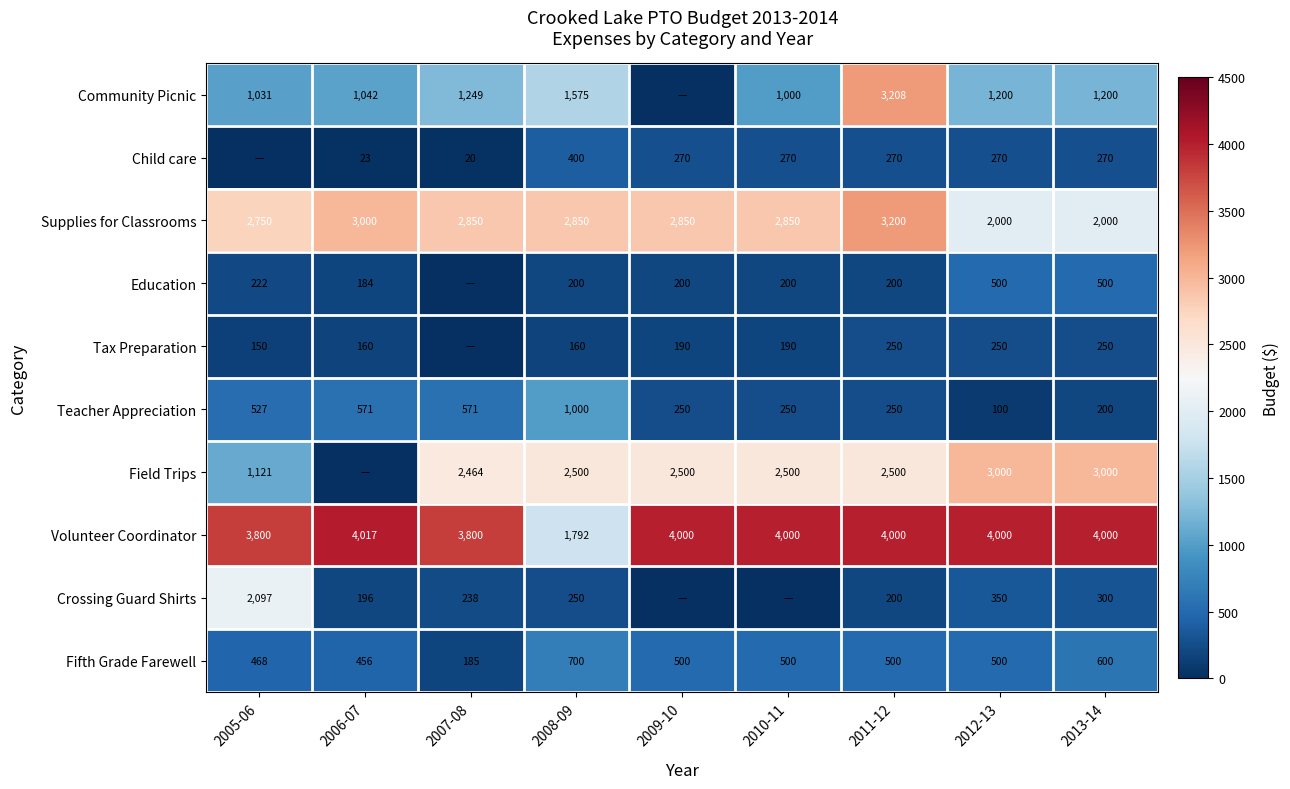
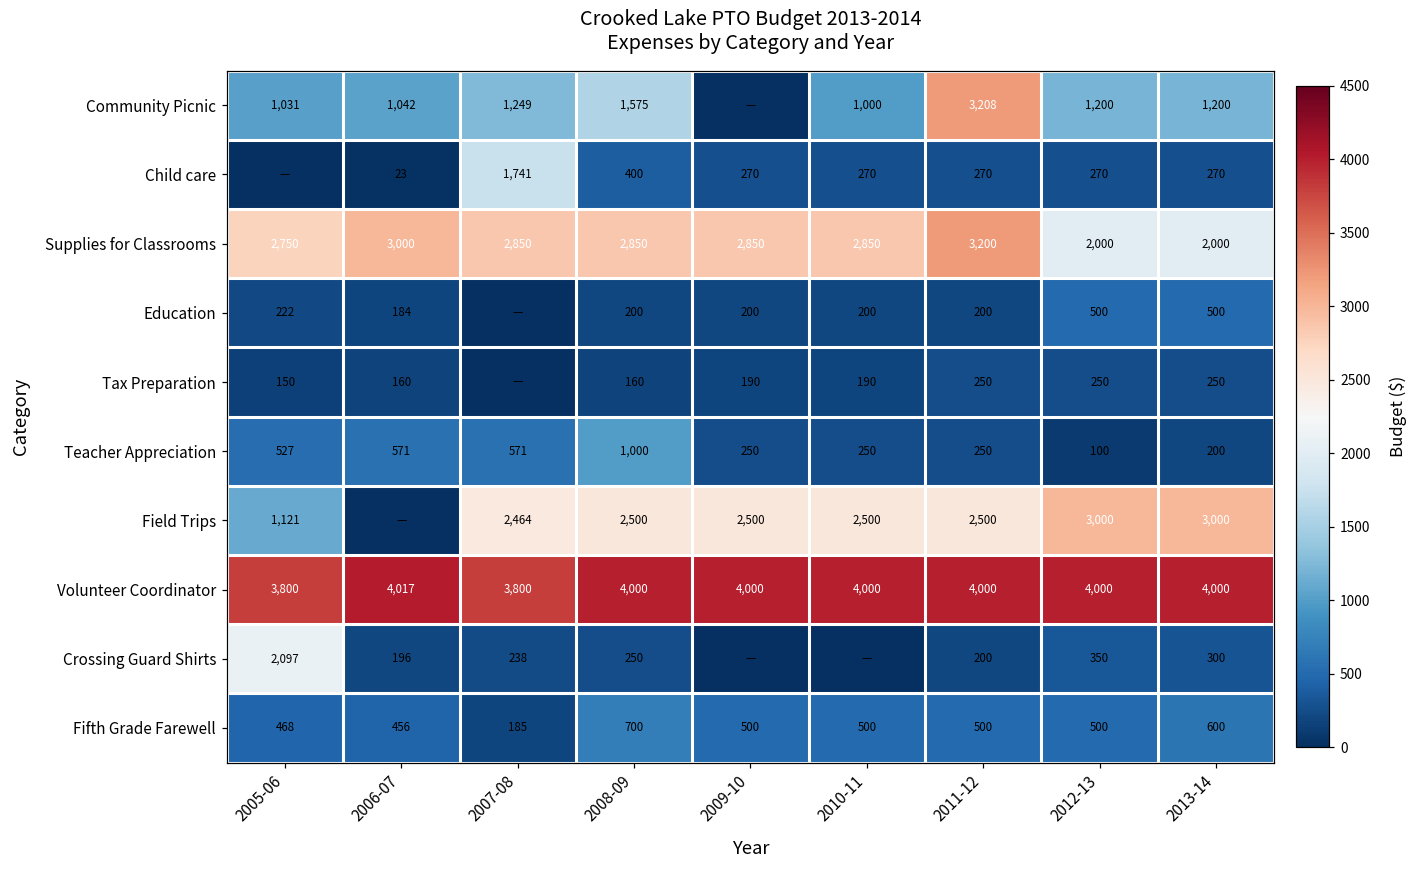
Child care, 2007-08: 20 -> 1,741
Volunteer Coordinator, 2008-09: 1,792 -> 4,000
